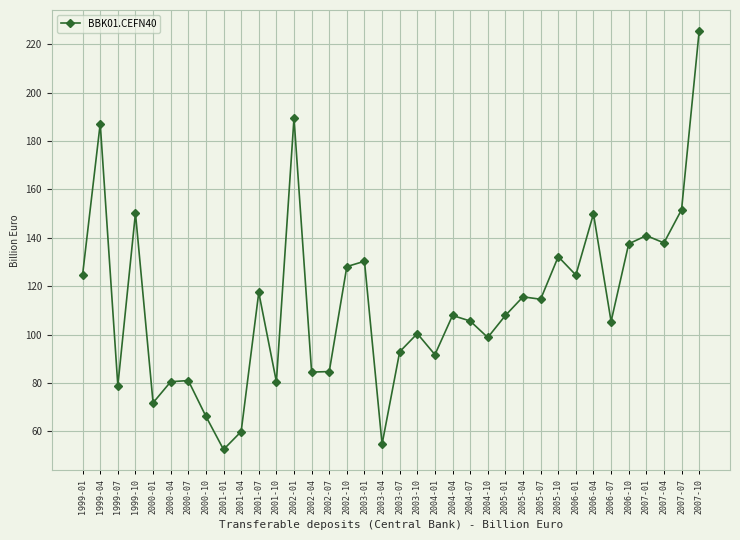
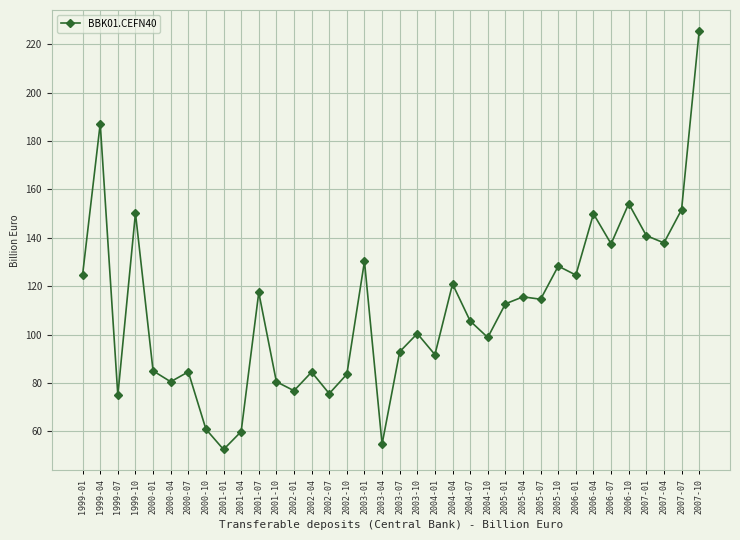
1999-07: 79 -> 75
2000-01: 72 -> 85
2000-07: 81 -> 85
2000-10: 66 -> 61
2002-01: 190 -> 77
2002-07: 85 -> 76
2002-10: 128 -> 84
2004-04: 108 -> 121
2005-01: 108 -> 113
2005-10: 132 -> 128
2006-07: 105 -> 138
2006-10: 138 -> 154
